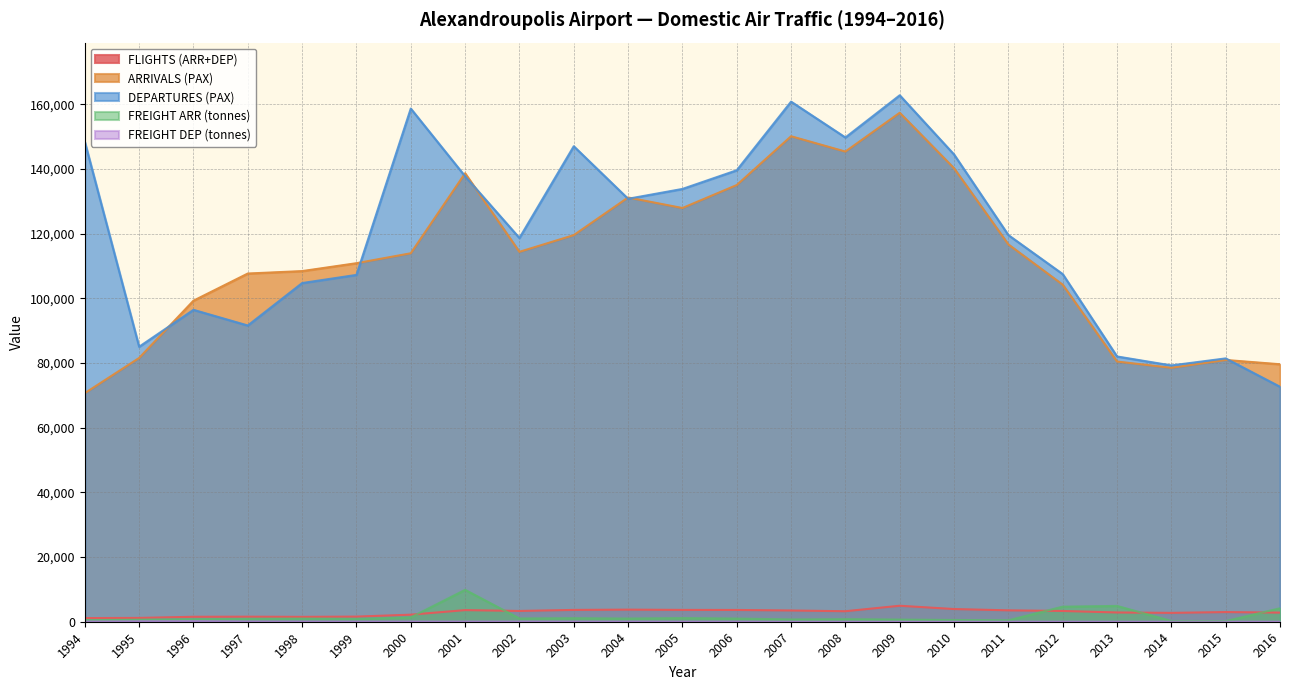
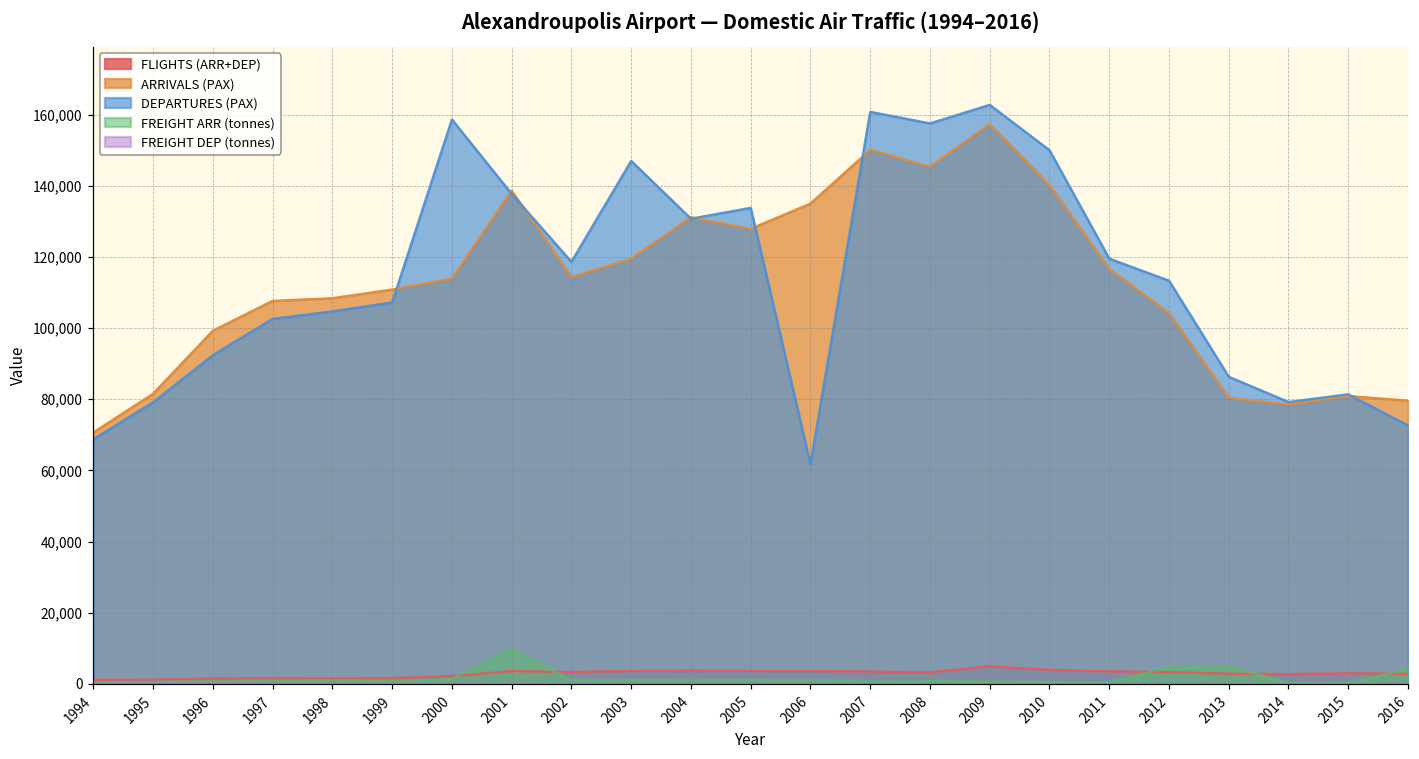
DEPARTURES (PAX), 1994: 148,000 -> 69,000
DEPARTURES (PAX), 1995: 85,000 -> 79,000
DEPARTURES (PAX), 1996: 96,000 -> 92,000
DEPARTURES (PAX), 1997: 92,000 -> 103,000
DEPARTURES (PAX), 2006: 140,000 -> 62,000
DEPARTURES (PAX), 2008: 150,000 -> 158,000
DEPARTURES (PAX), 2010: 144,000 -> 150,000
DEPARTURES (PAX), 2012: 107,000 -> 113,000
DEPARTURES (PAX), 2013: 82,000 -> 86,000
